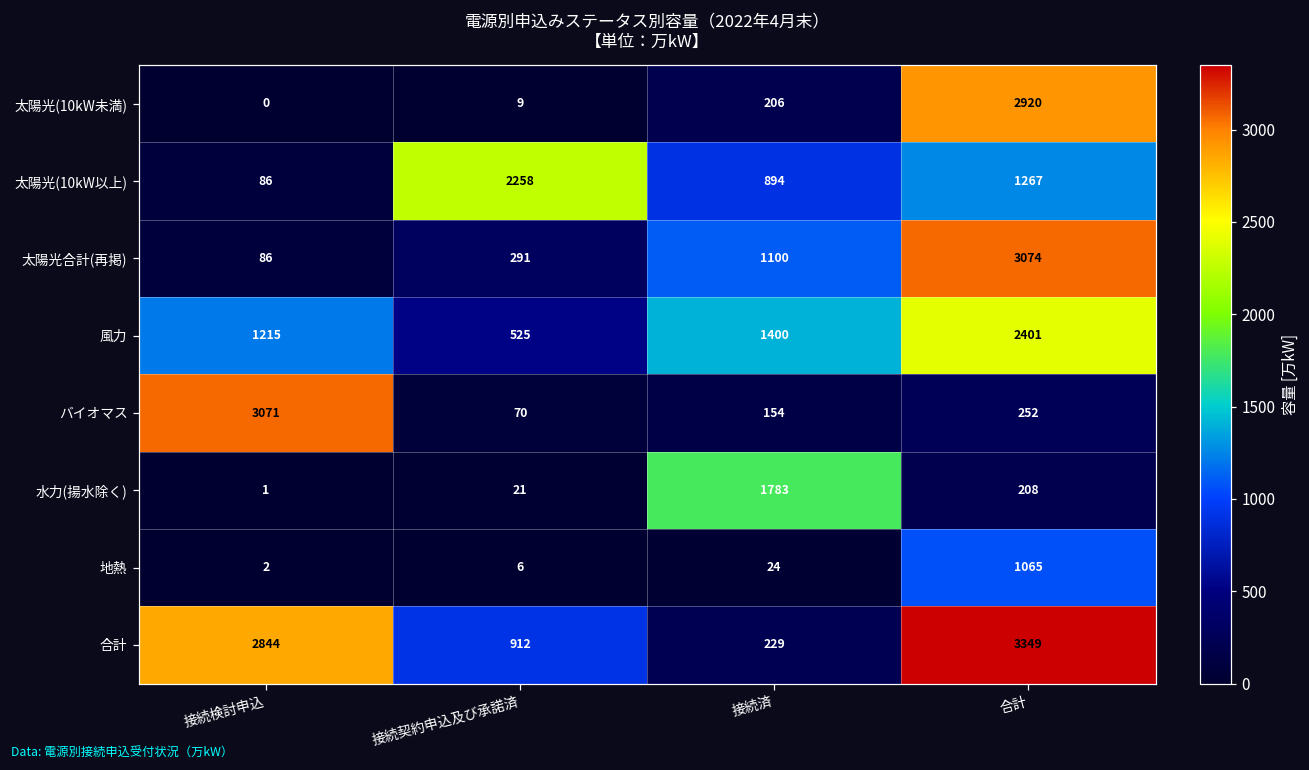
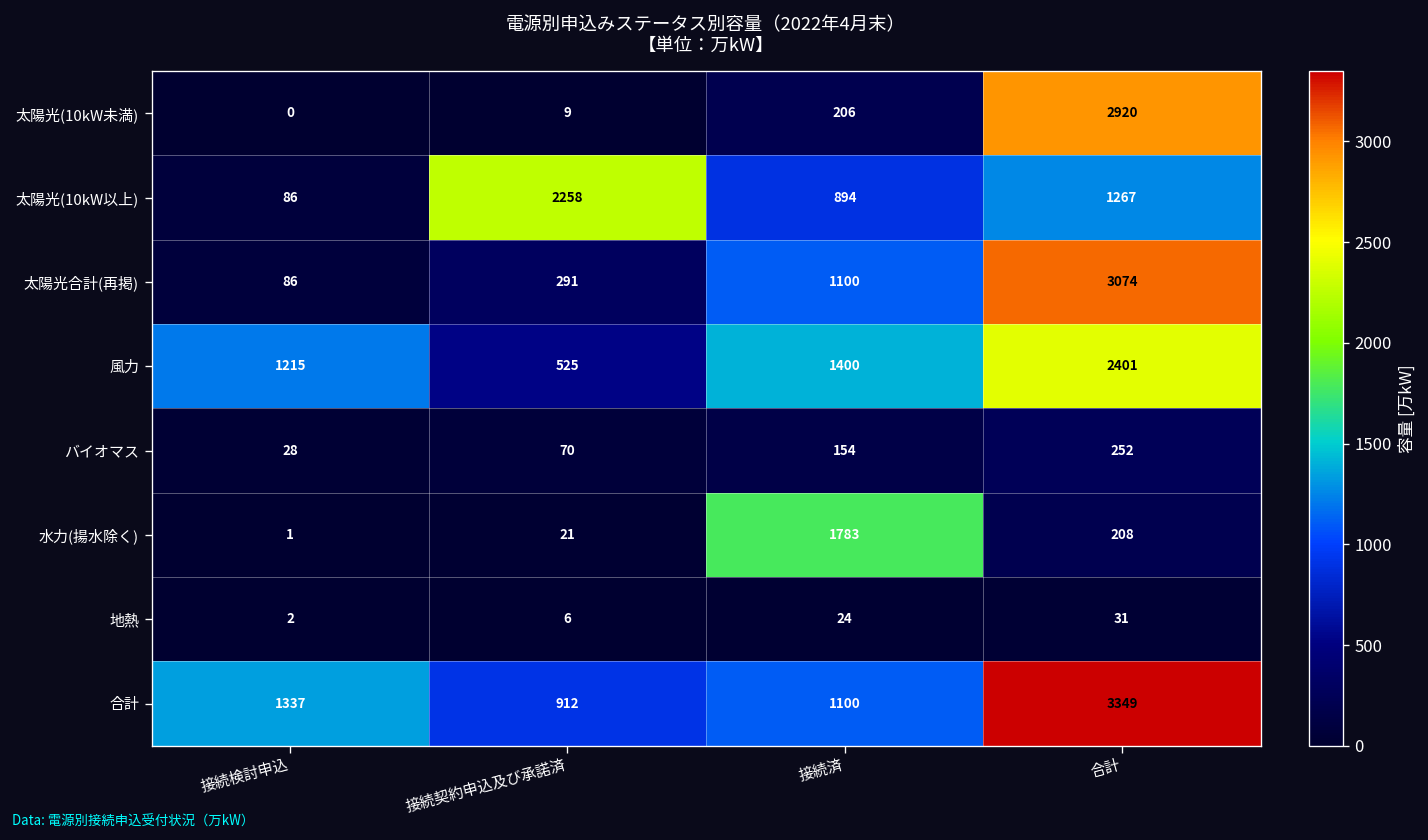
バイオマス, 接続検討申込: 3071 -> 28
地熱, 合計: 1065 -> 31
合計, 接続検討申込: 2844 -> 1337
合計, 接続済: 229 -> 1100
